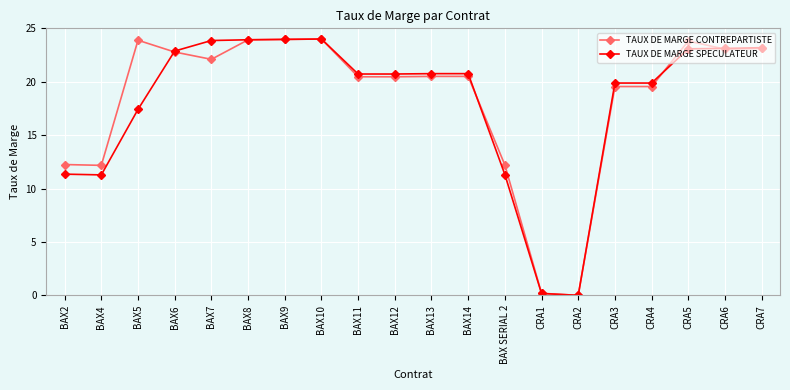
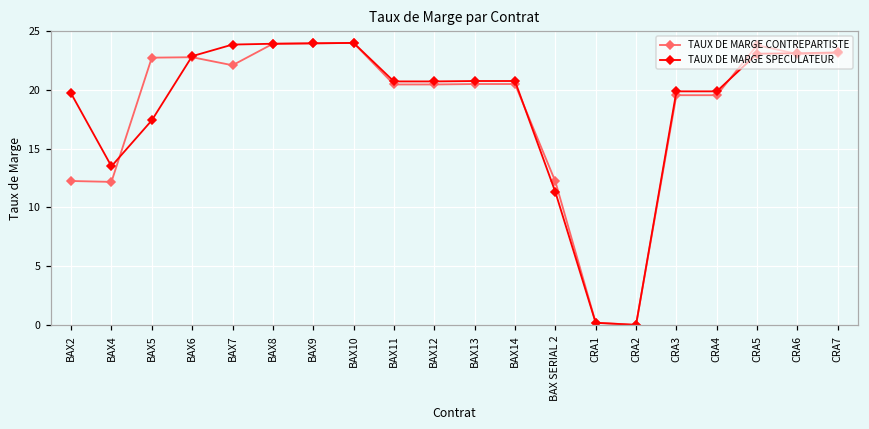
TAUX DE MARGE SPECULATEUR, BAX2: 11.3 -> 19.7
TAUX DE MARGE SPECULATEUR, BAX4: 11.3 -> 13.5
TAUX DE MARGE CONTREPARTISTE, BAX5: 23.9 -> 22.7
